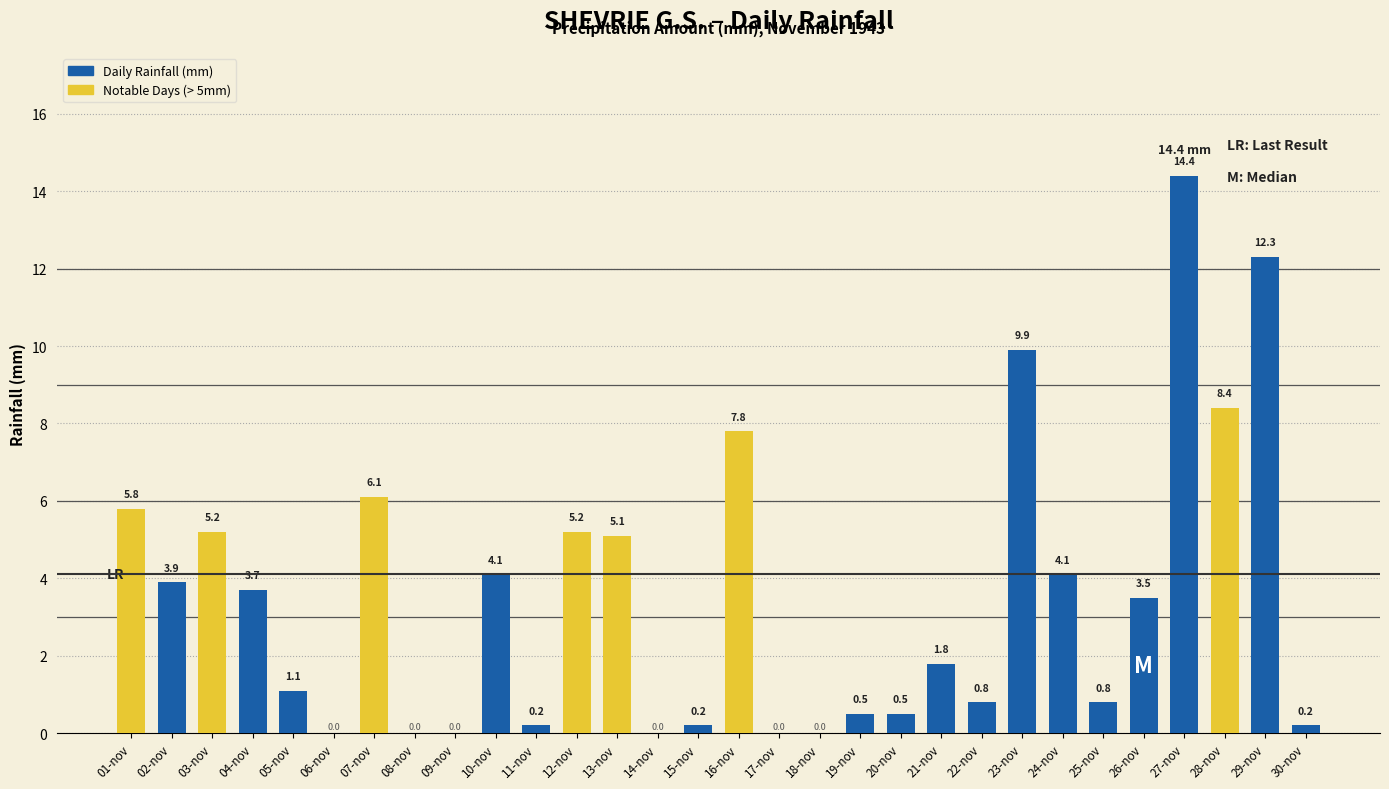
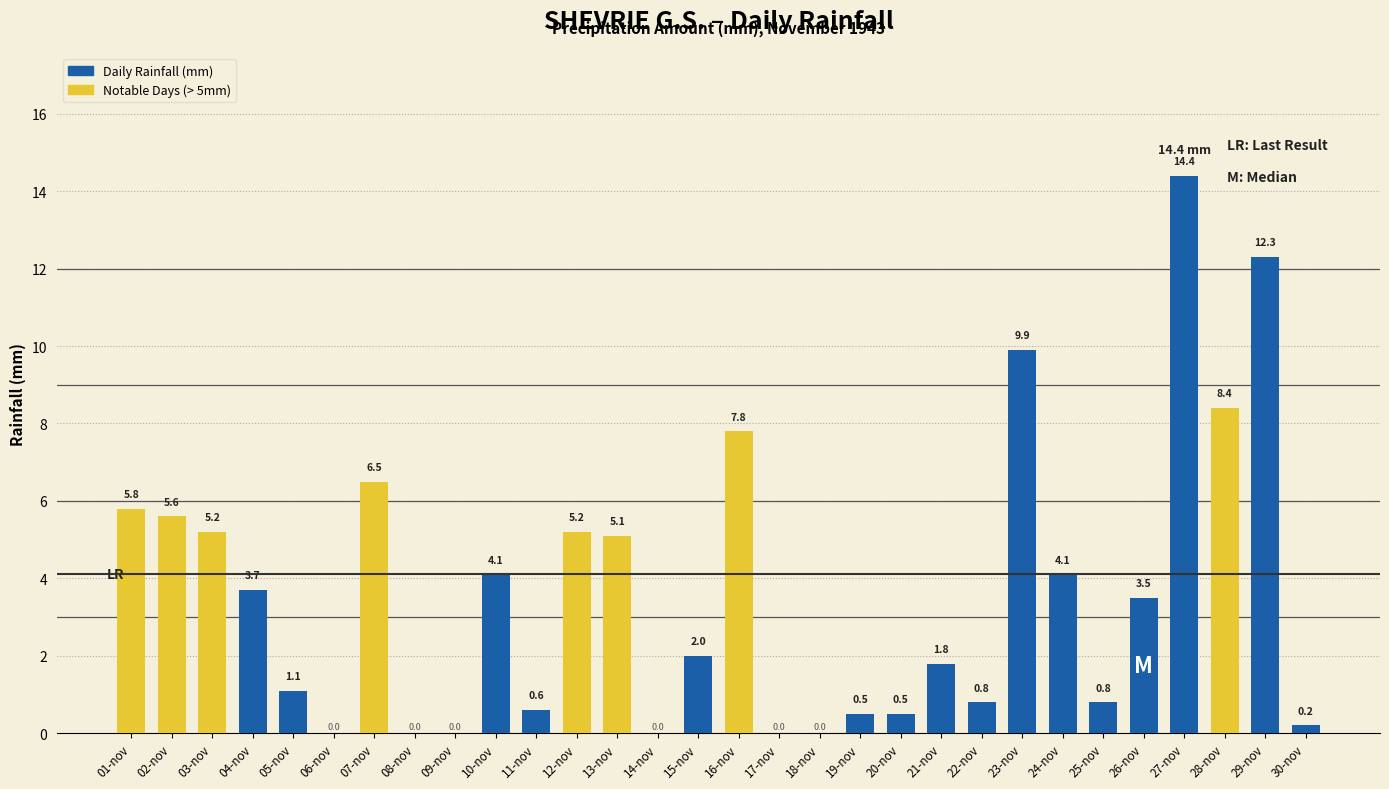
02-nov: 3.9 -> 5.6
07-nov: 6.1 -> 6.5
11-nov: 0.2 -> 0.6
15-nov: 0.2 -> 2.0
